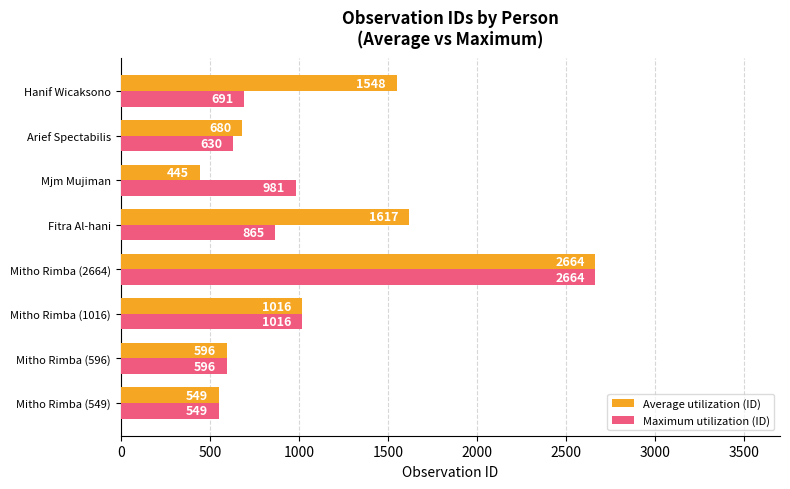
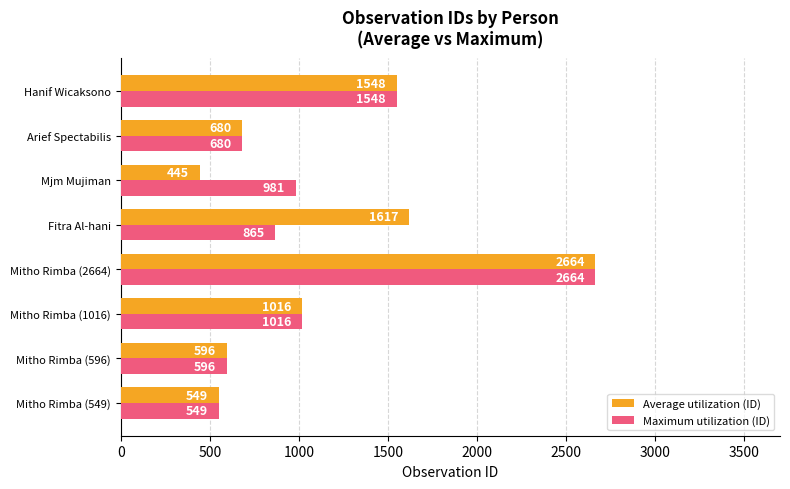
Maximum utilization (ID), Hanif Wicaksono: 691 -> 1548
Maximum utilization (ID), Arief Spectabilis: 630 -> 680
